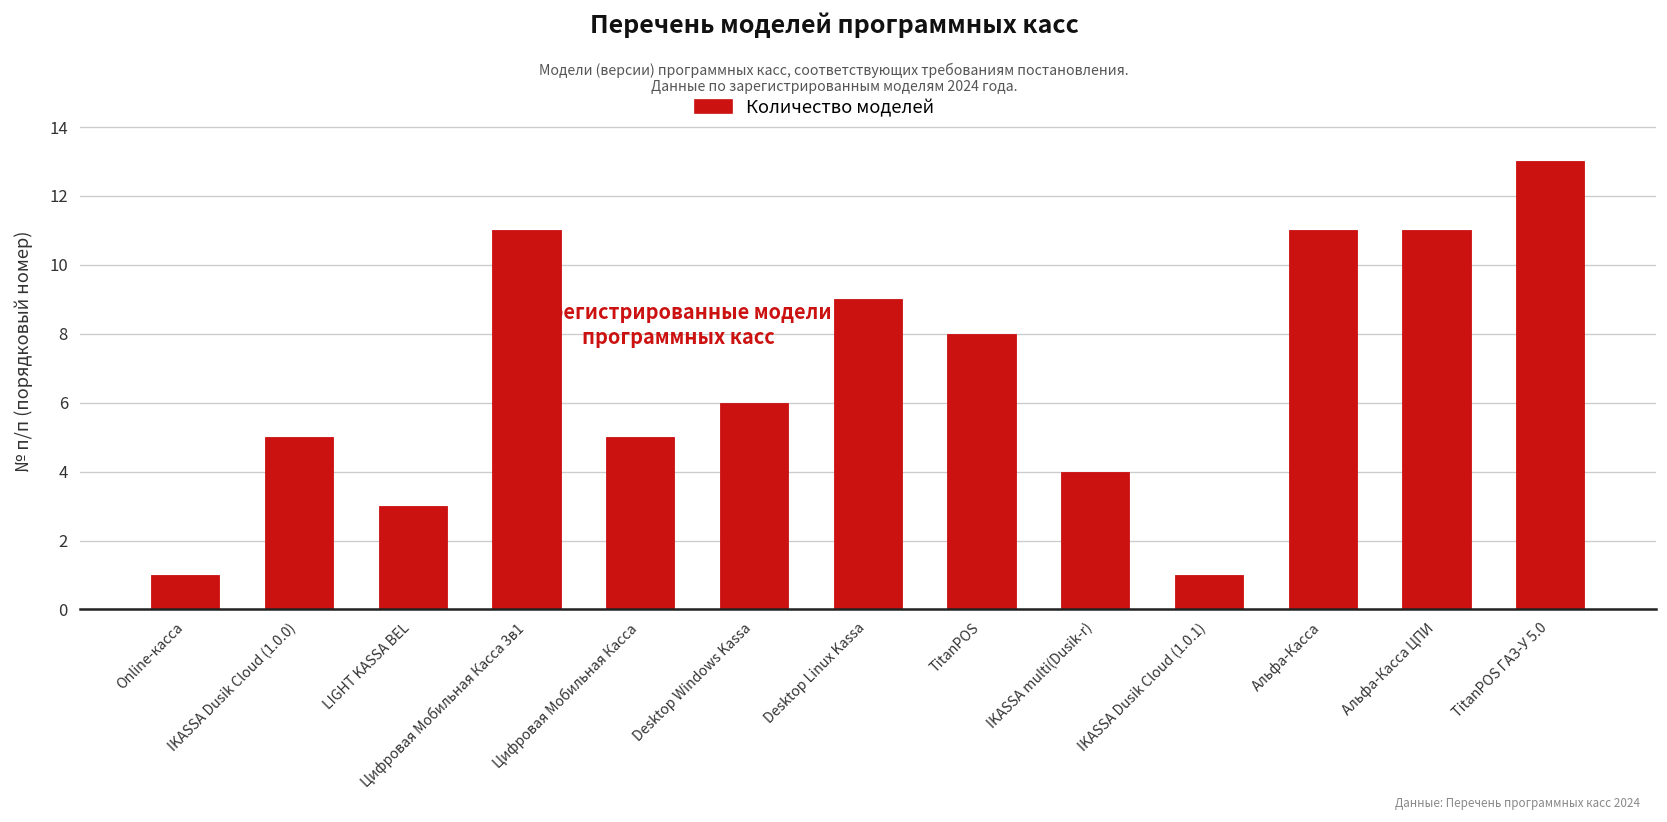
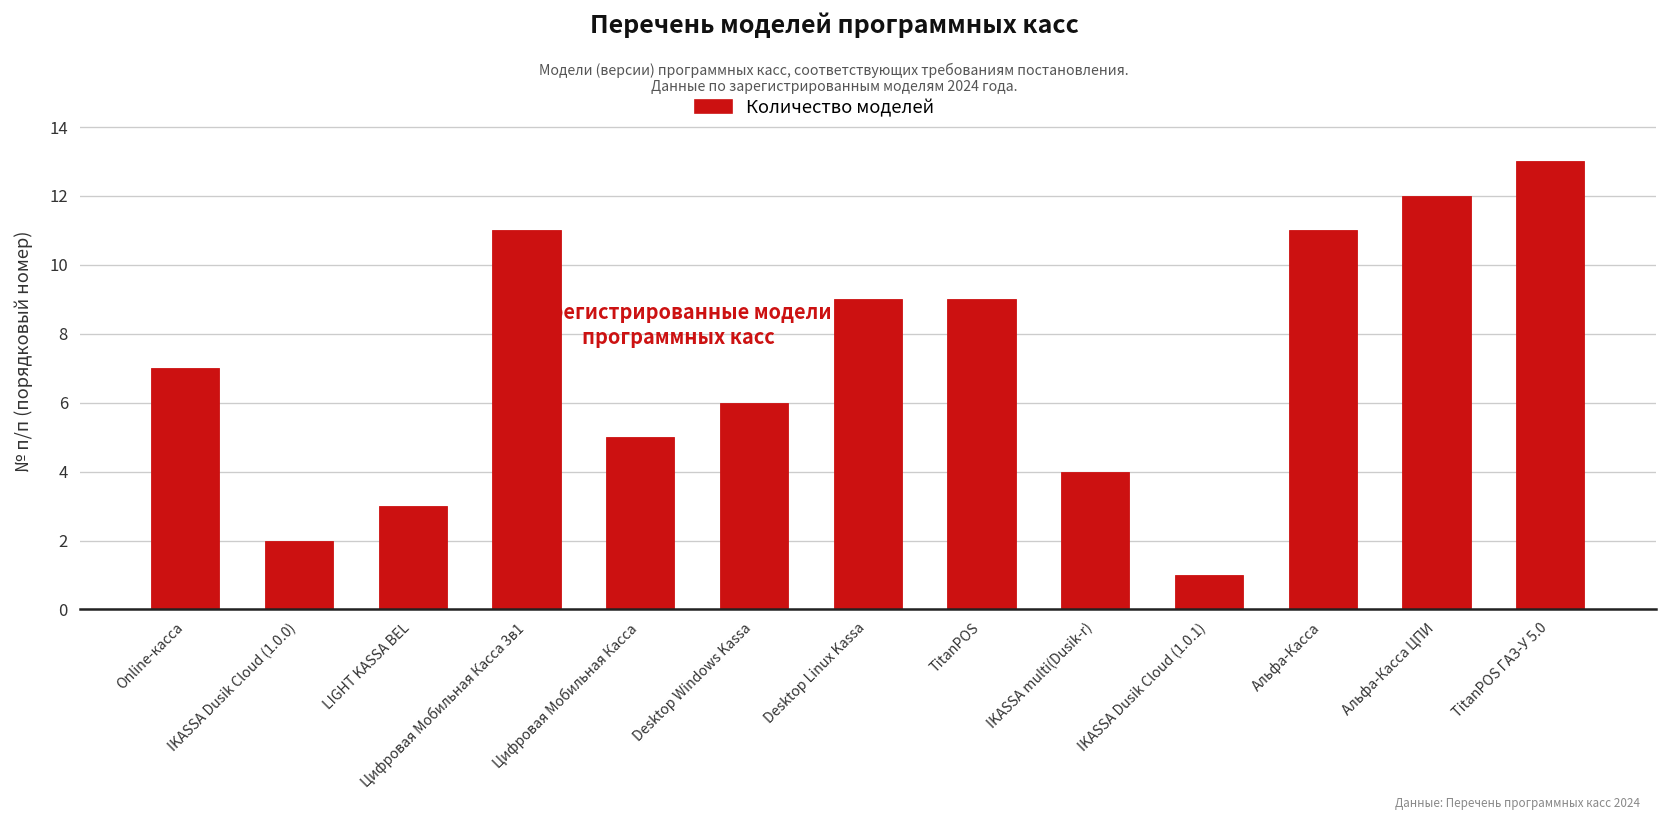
Online-касса: 1 -> 7
IKASSA Dusik Cloud (1.0.0): 5 -> 2
TitanPOS: 8 -> 9
Альфа-Касса ЦПИ: 11 -> 12
